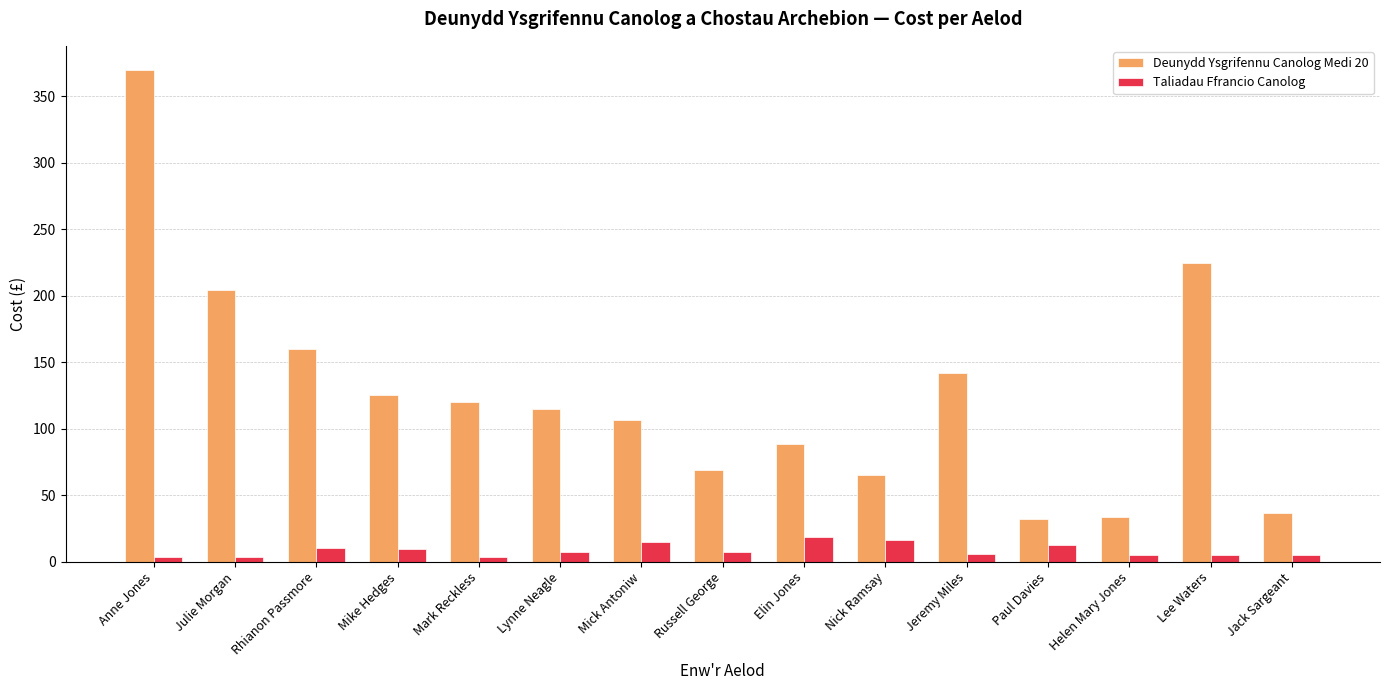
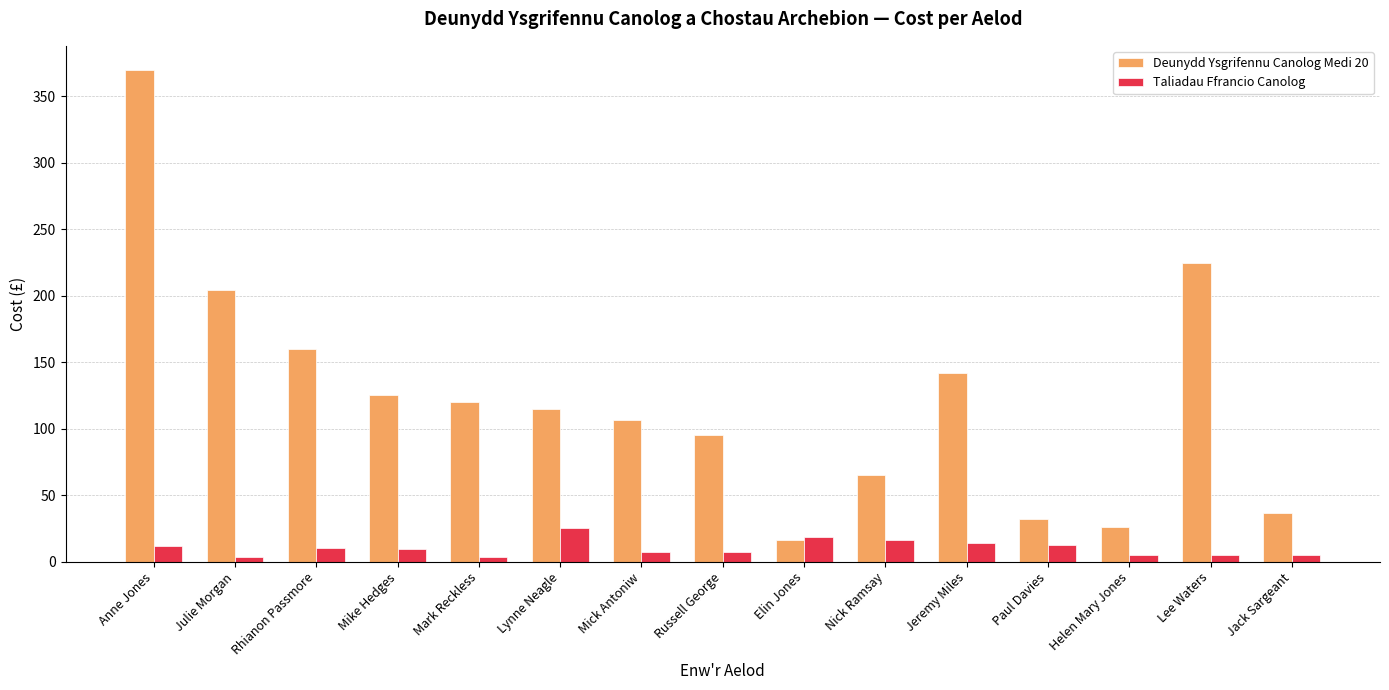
Taliadau Ffrancio Canolog, Anne Jones: 4 -> 12
Taliadau Ffrancio Canolog, Lynne Neagle: 8 -> 25
Taliadau Ffrancio Canolog, Mick Antoniw: 15 -> 7
Deunydd Ysgrifennu Canolog Medi 20, Russell George: 69 -> 95
Deunydd Ysgrifennu Canolog Medi 20, Elin Jones: 88 -> 16
Taliadau Ffrancio Canolog, Jeremy Miles: 6 -> 14
Deunydd Ysgrifennu Canolog Medi 20, Helen Mary Jones: 34 -> 26
